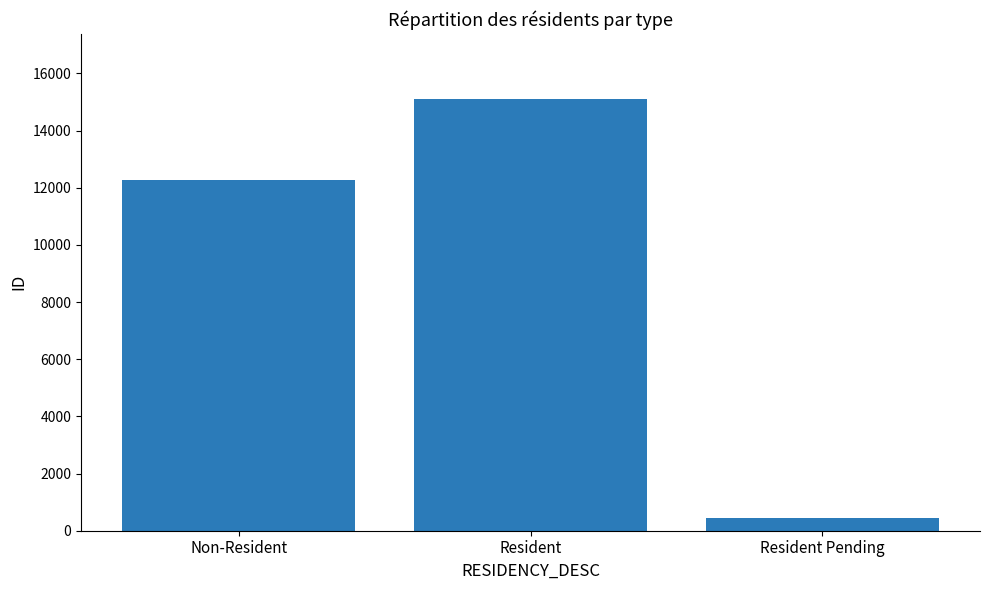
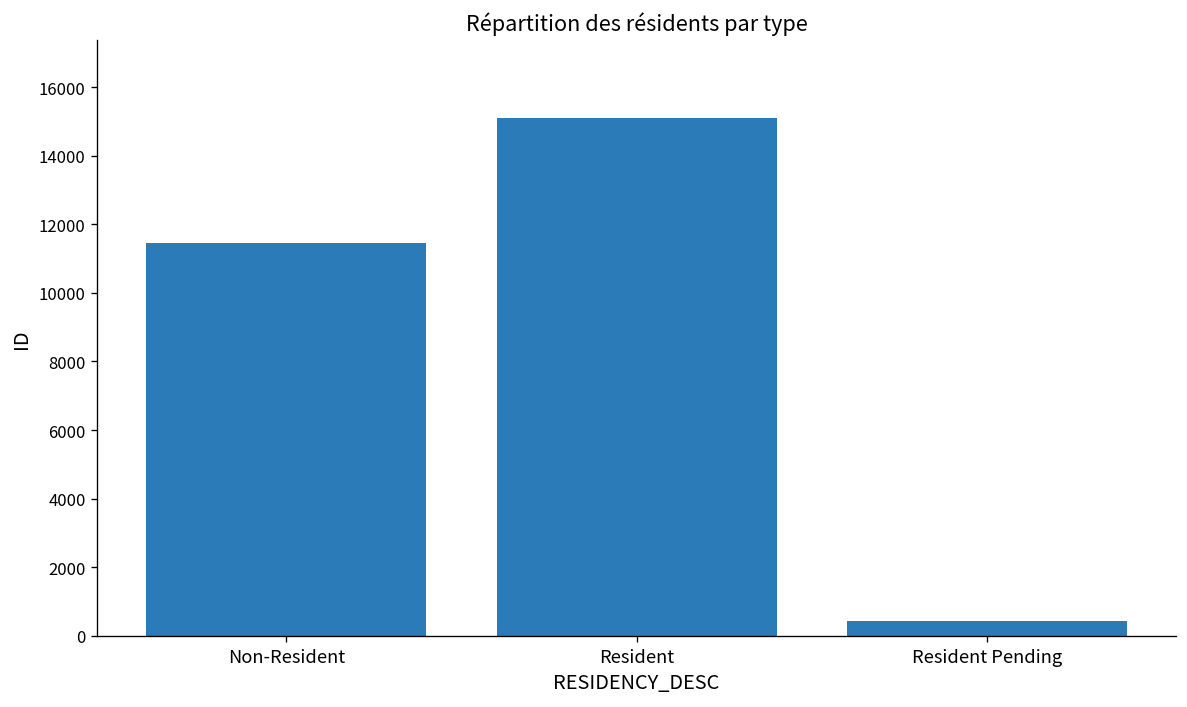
Non-Resident: 12300 -> 11500
